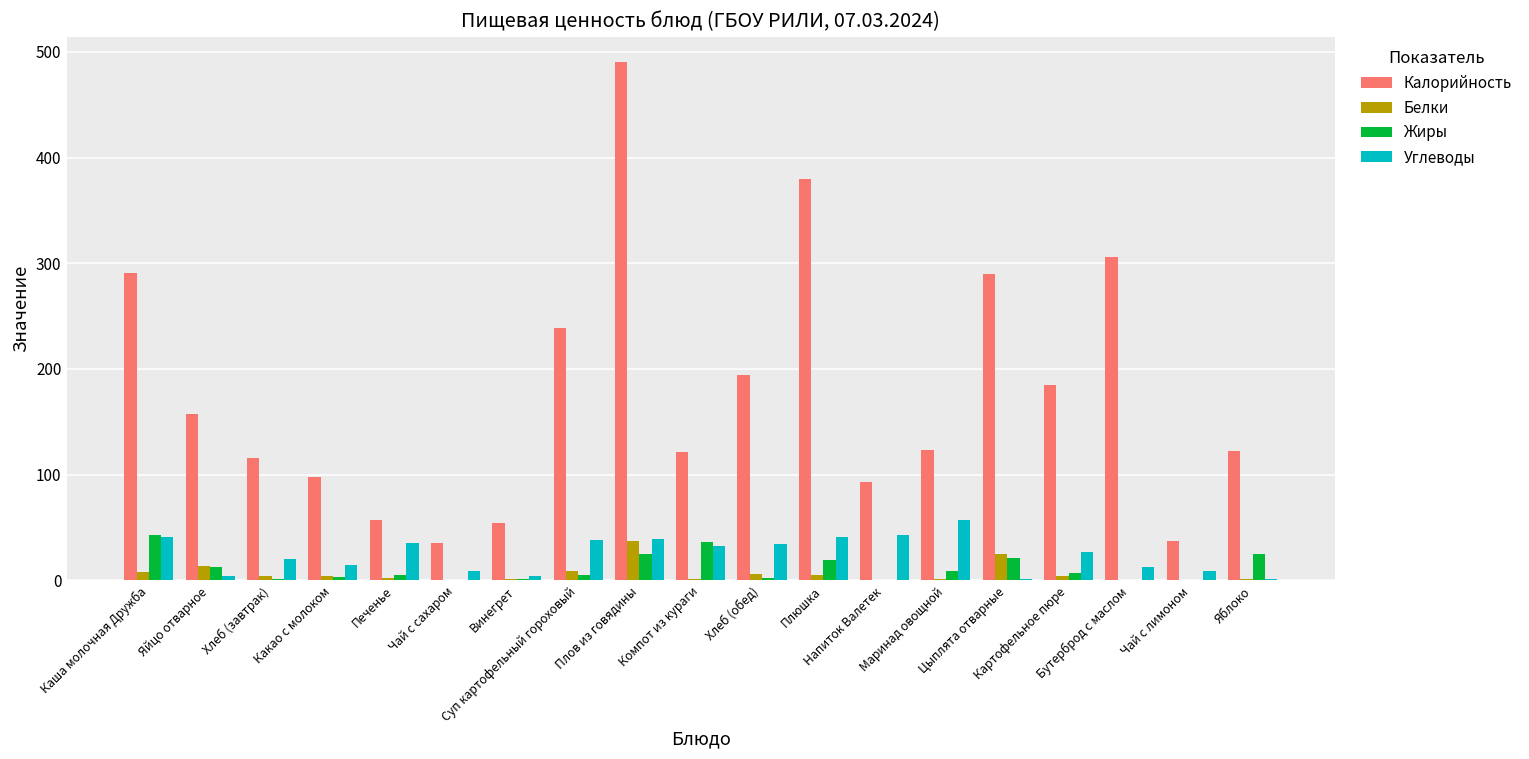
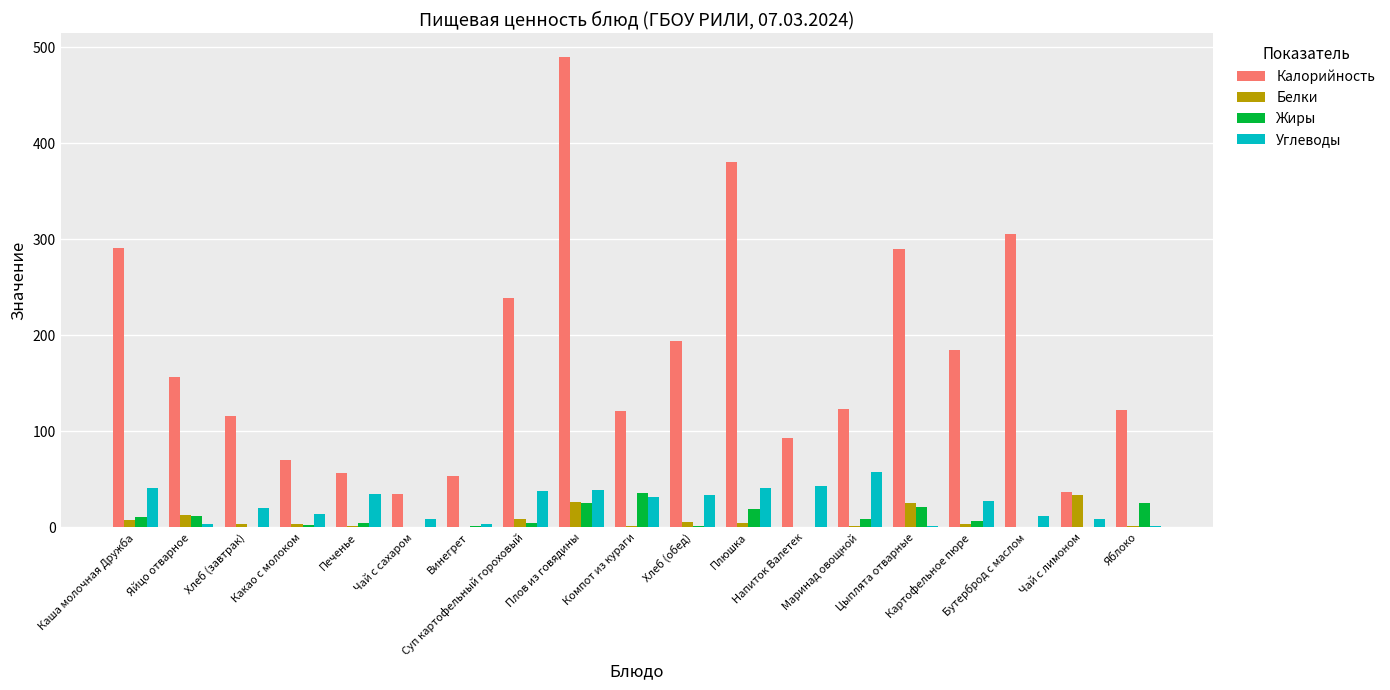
Жиры, Каша молочная Дружба: 40 -> 10
Калорийность, Какао с молоком: 100 -> 70
Белки, Плов из говядины: 40 -> 30
Белки, Чай с лимоном: 0 -> 30
